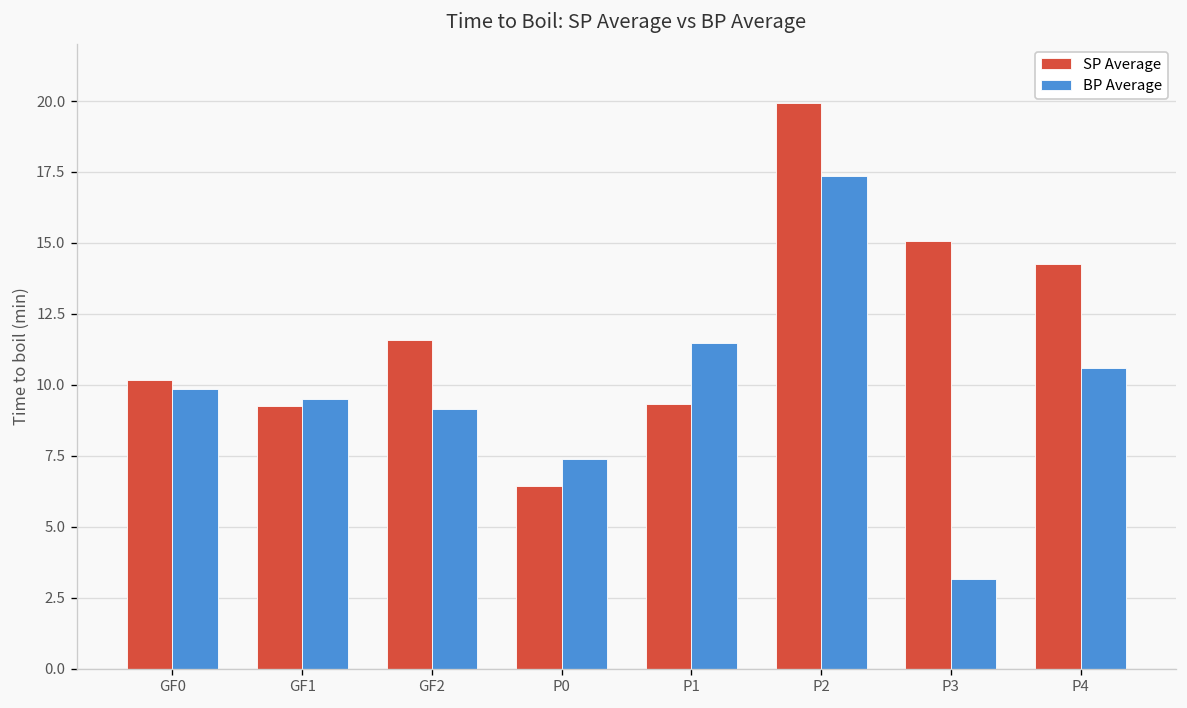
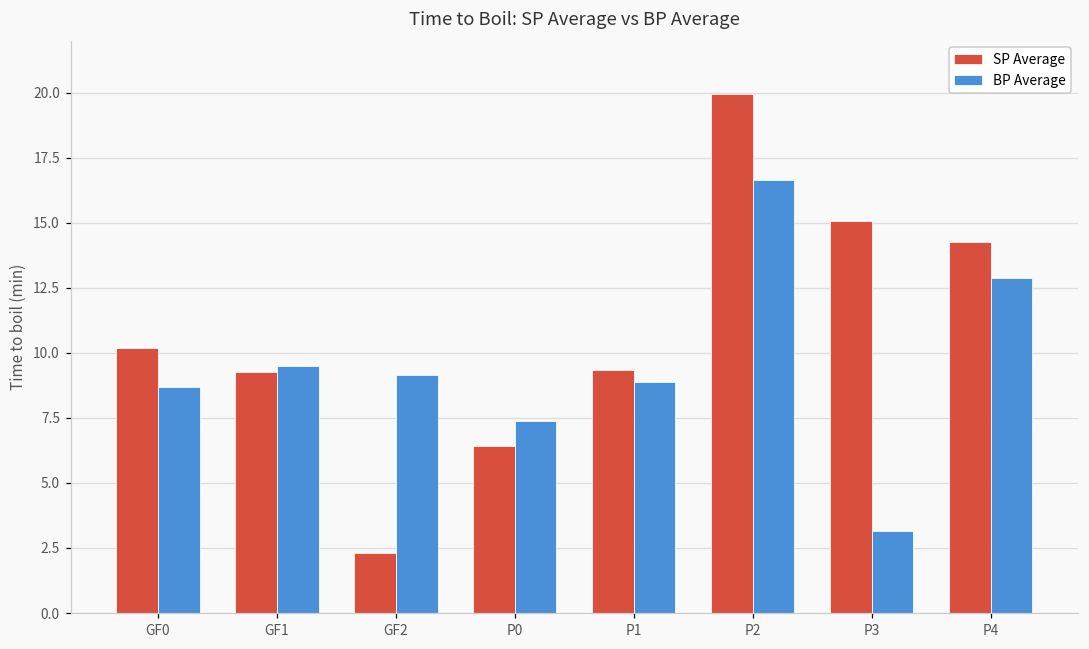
BP Average, GF0: 9.9 -> 8.7
SP Average, GF2: 11.6 -> 2.3
BP Average, P1: 11.5 -> 8.9
BP Average, P2: 17.3 -> 16.6
BP Average, P4: 10.6 -> 12.9
